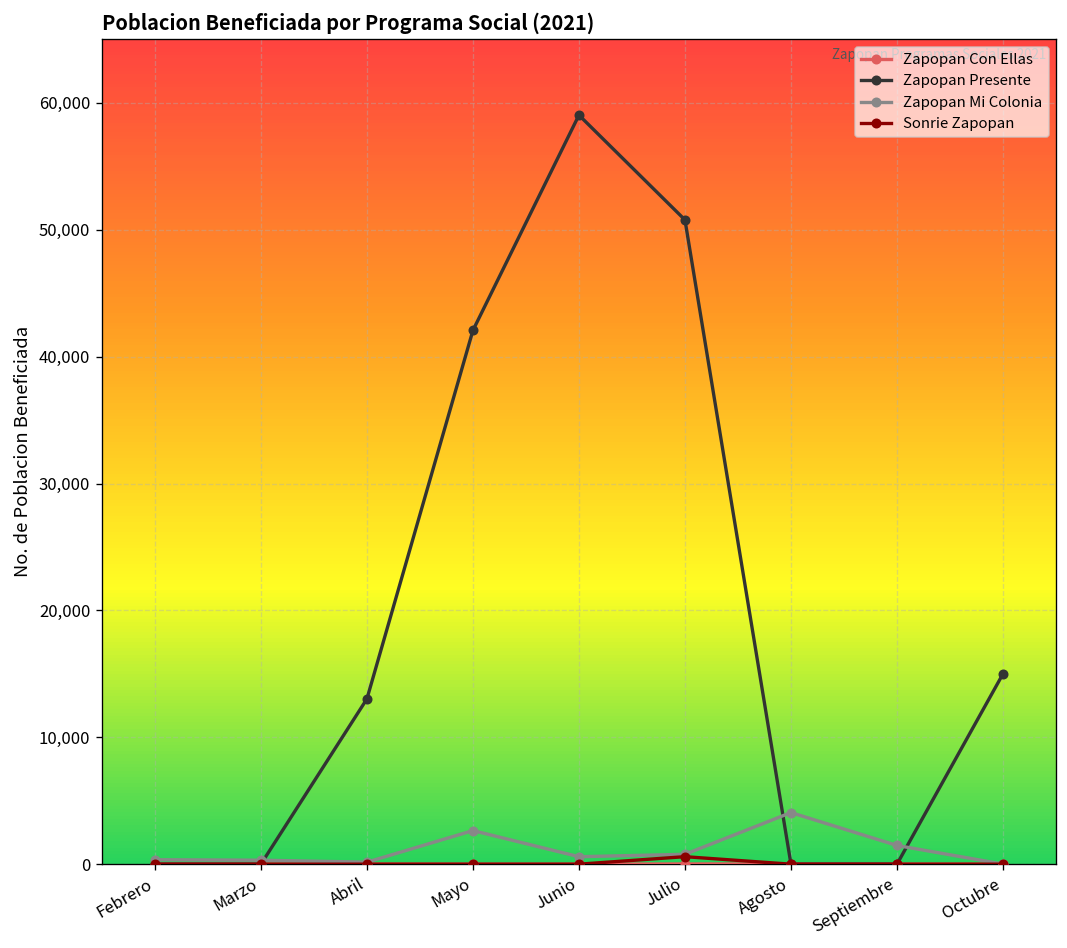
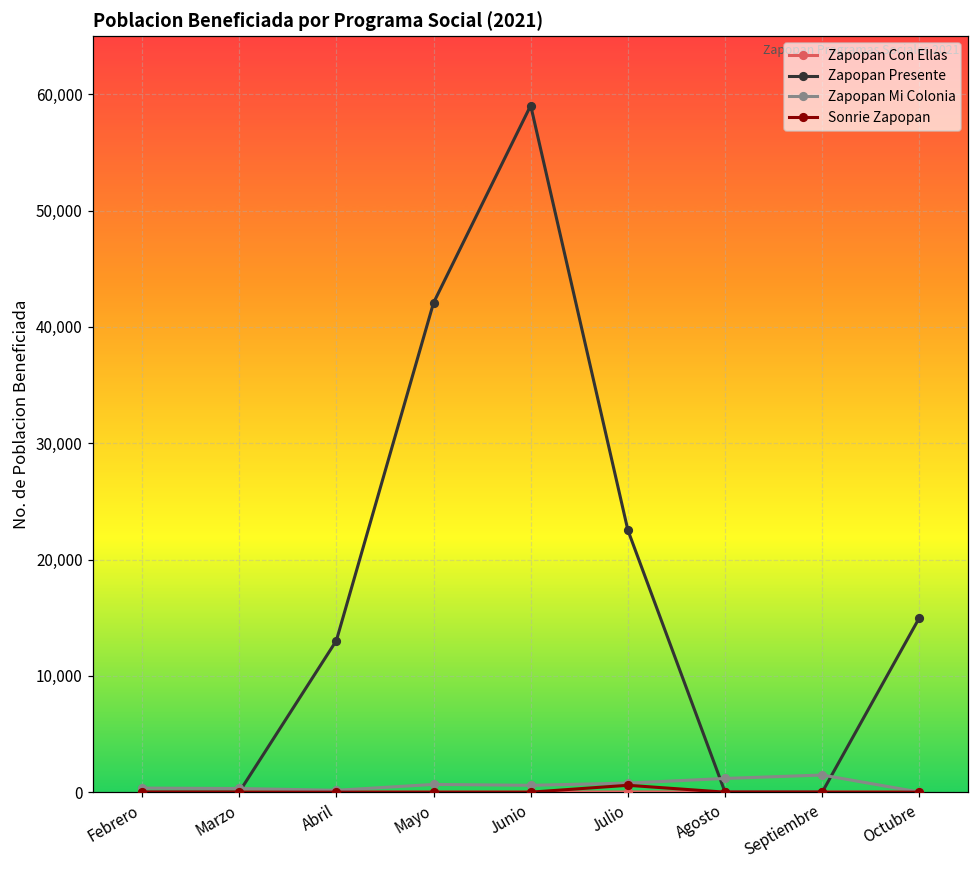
Zapopan Mi Colonia, Mayo: 2,600 -> 700
Zapopan Presente, Julio: 50,800 -> 22,500
Zapopan Mi Colonia, Agosto: 4,100 -> 1,200
